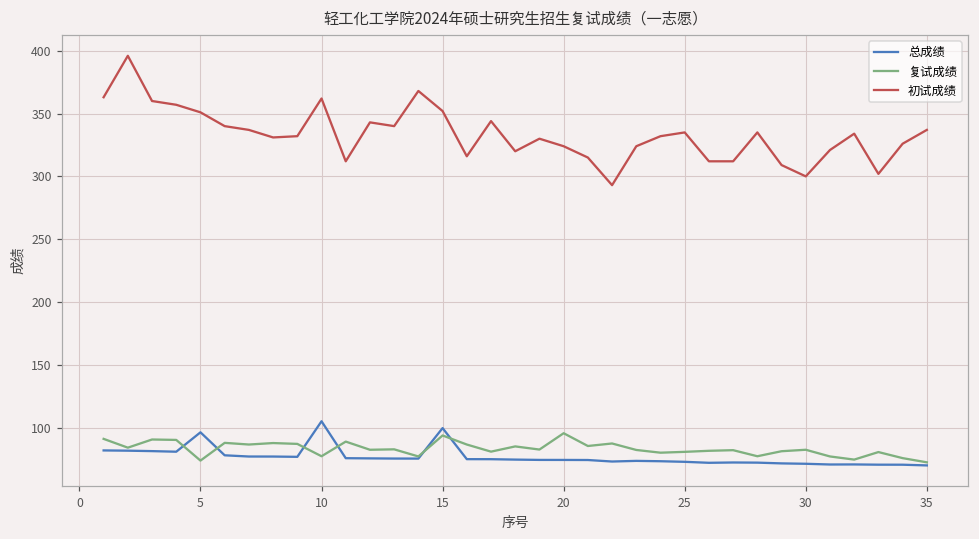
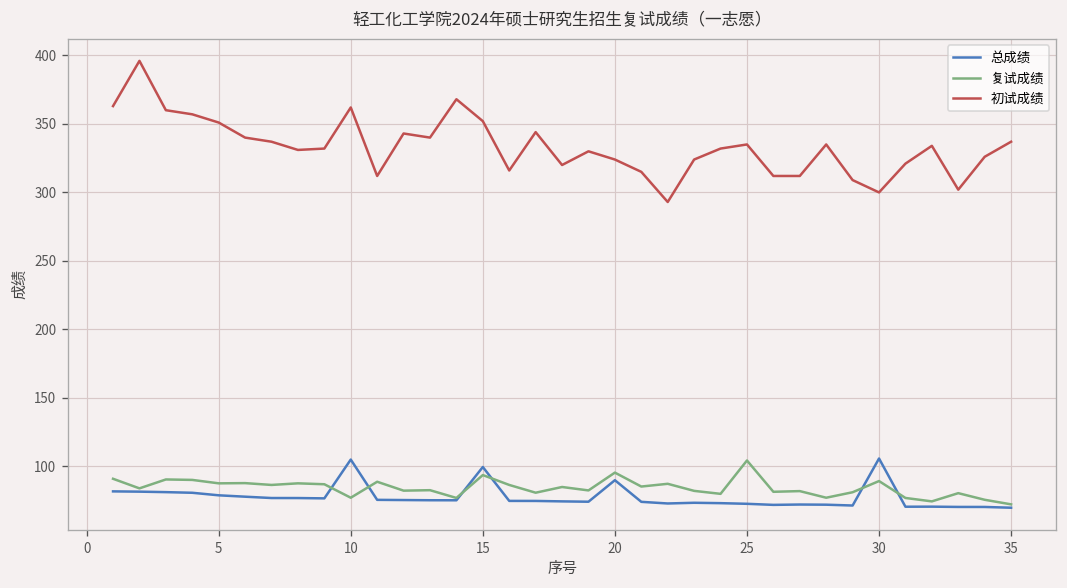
总成绩, 5: 96 -> 79
复试成绩, 5: 74 -> 88
总成绩, 20: 74 -> 90
复试成绩, 25: 81 -> 104
总成绩, 30: 71 -> 106
复试成绩, 30: 82 -> 89
